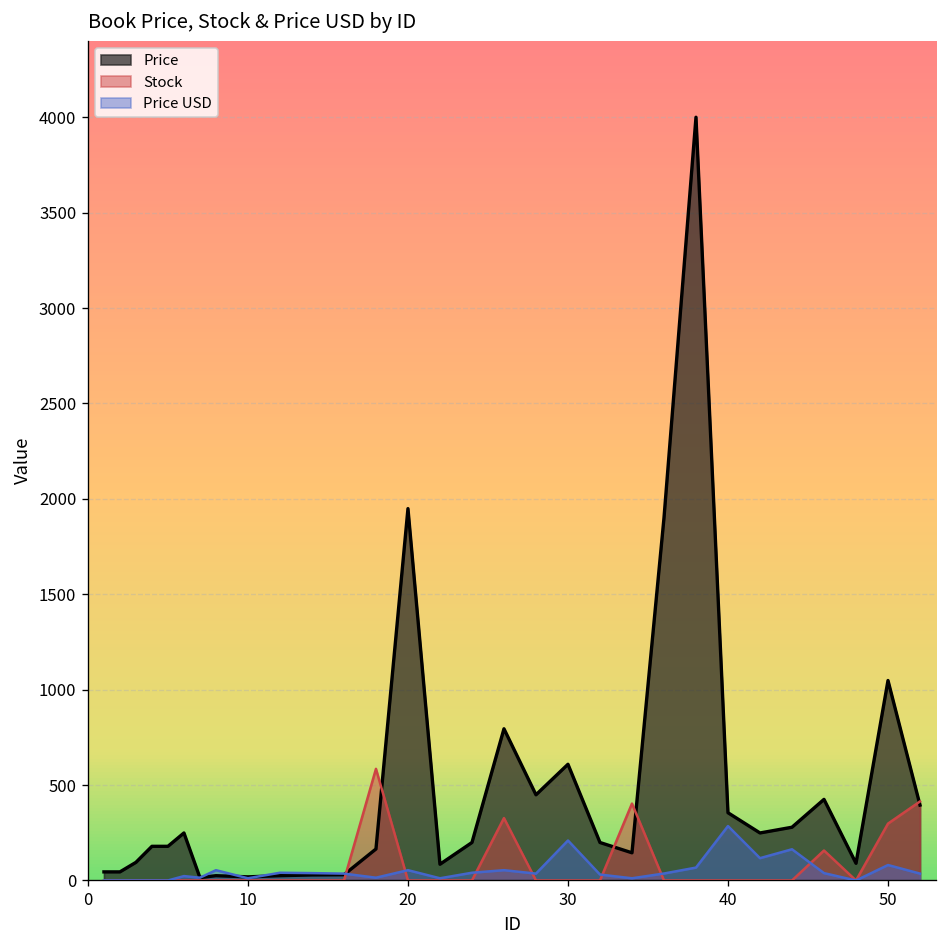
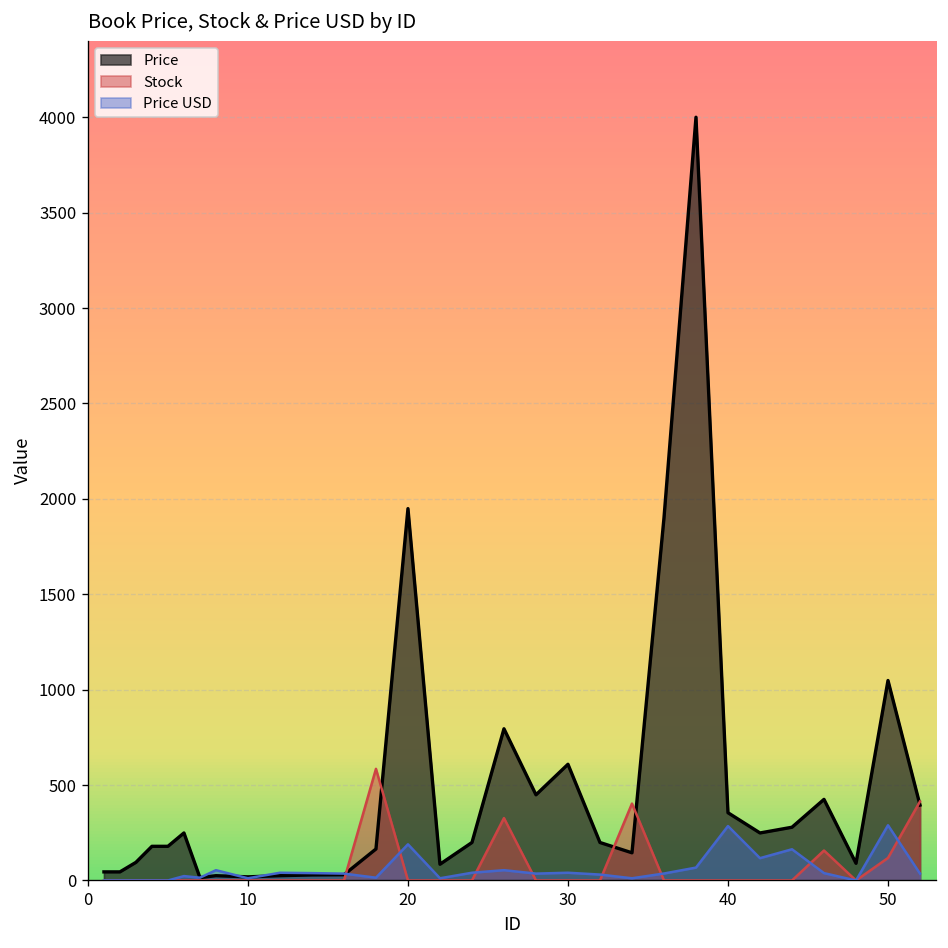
Price USD, 20: 50 -> 190
Price USD, 30: 210 -> 40
Stock, 50: 300 -> 120
Price USD, 50: 80 -> 290
